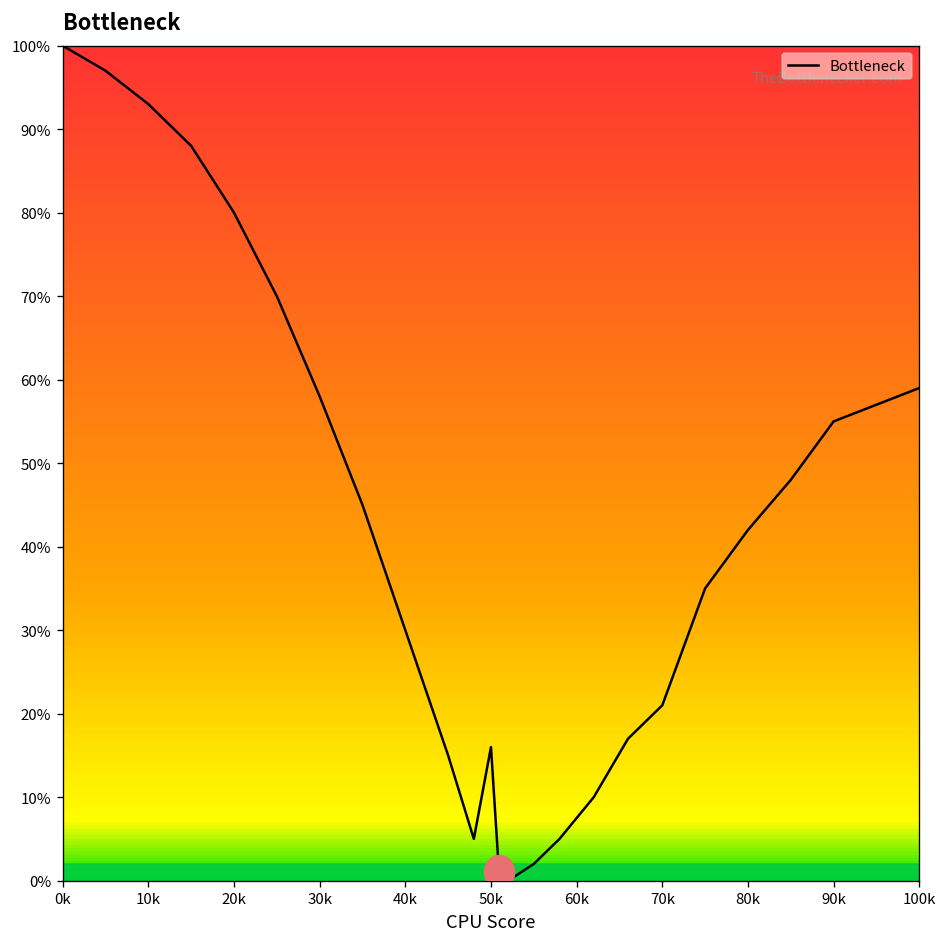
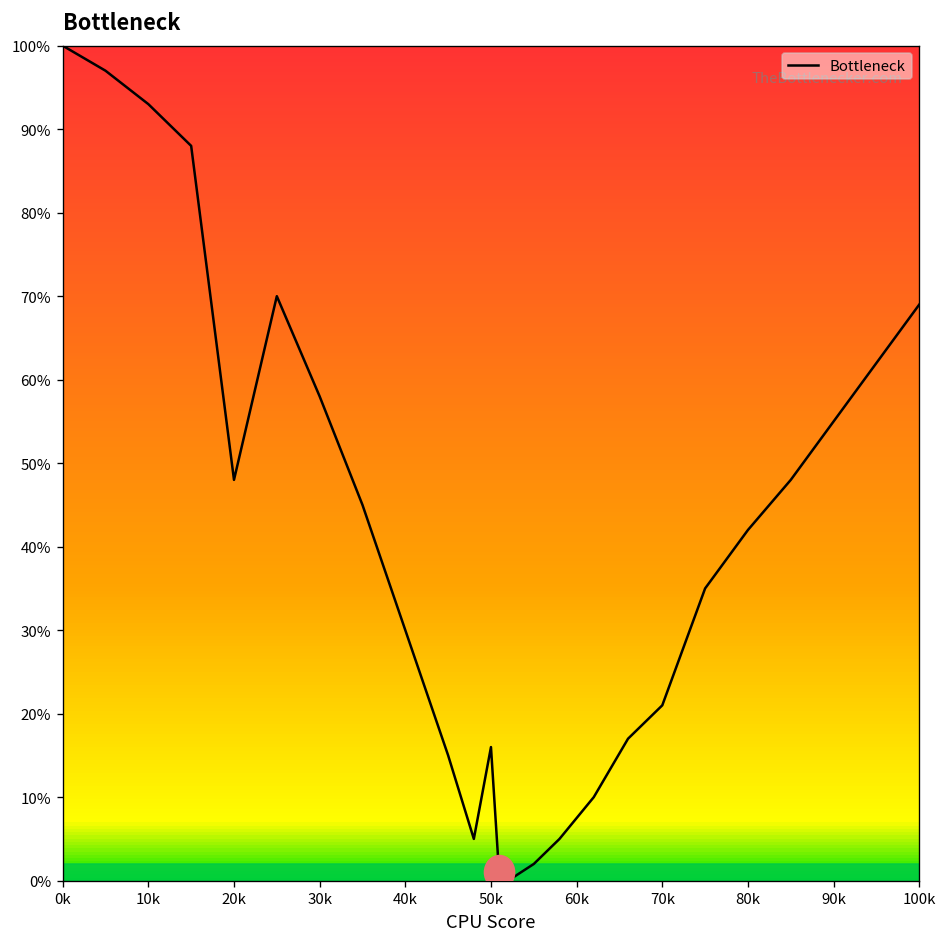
20k: 80% -> 48%
100k: 59% -> 69%
